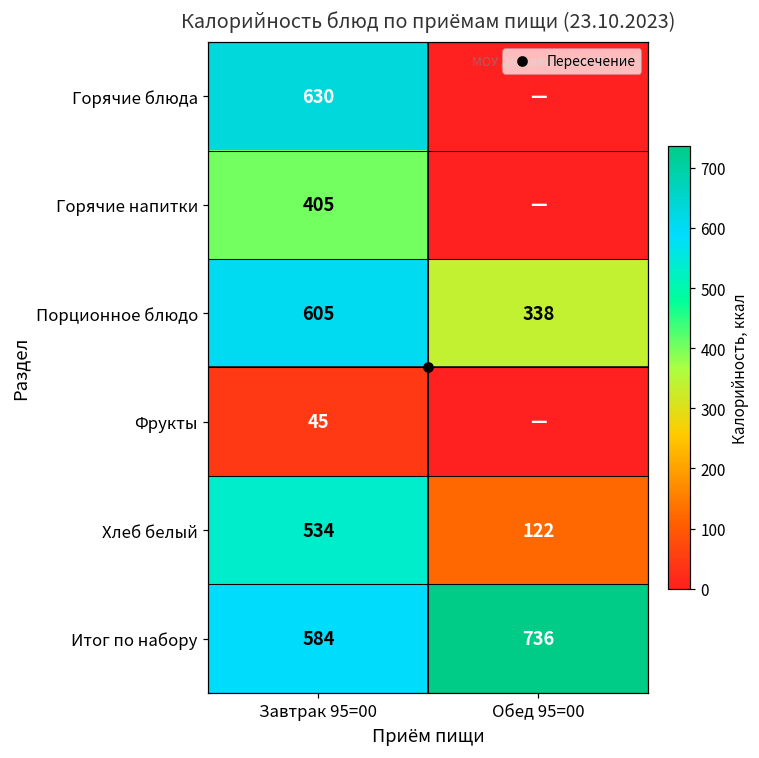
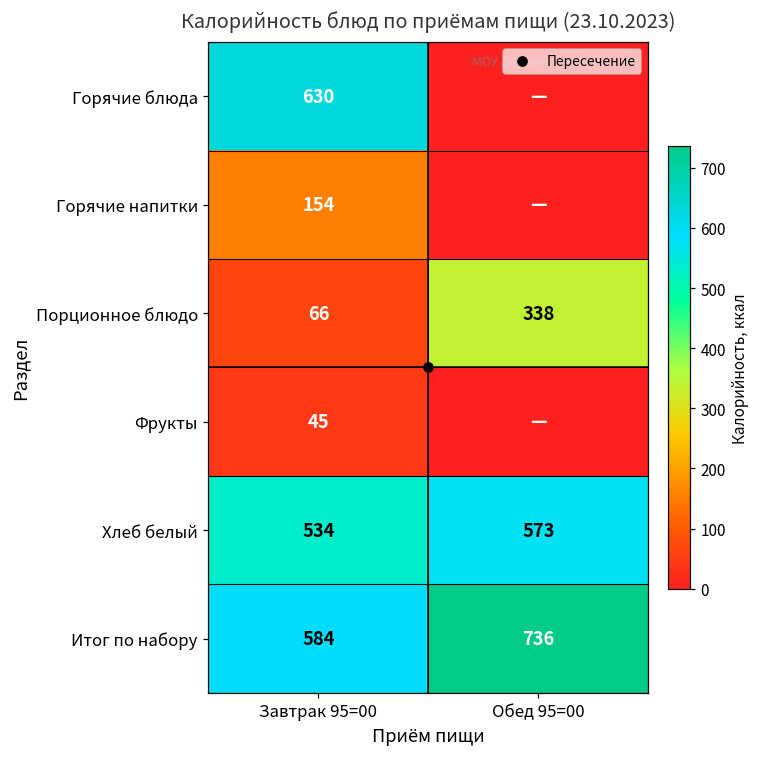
Горячие напитки, Завтрак 95=00: 405 -> 154
Порционное блюдо, Завтрак 95=00: 605 -> 66
Хлеб белый, Обед 95=00: 122 -> 573
